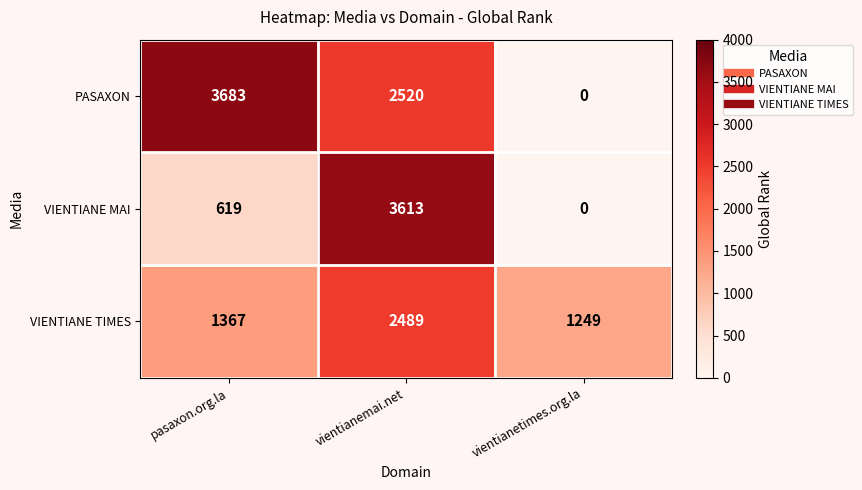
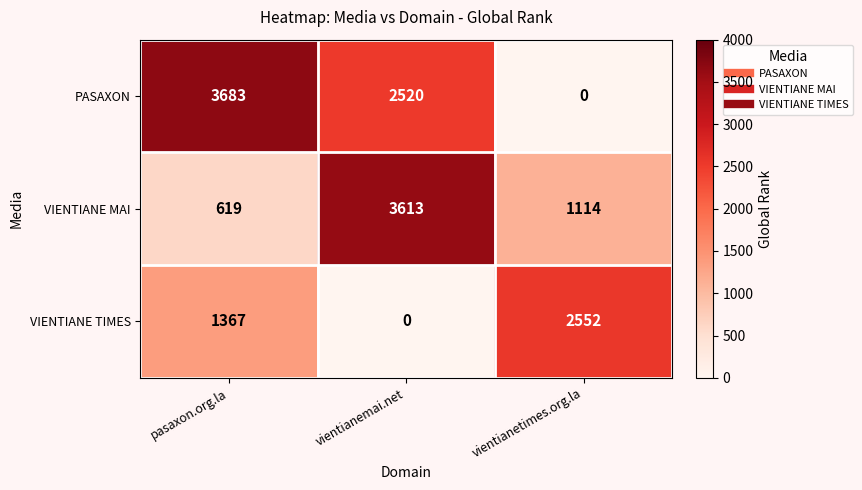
VIENTIANE MAI, vientianetimes.org.la: 0 -> 1114
VIENTIANE TIMES, vientianemai.net: 2489 -> 0
VIENTIANE TIMES, vientianetimes.org.la: 1249 -> 2552
